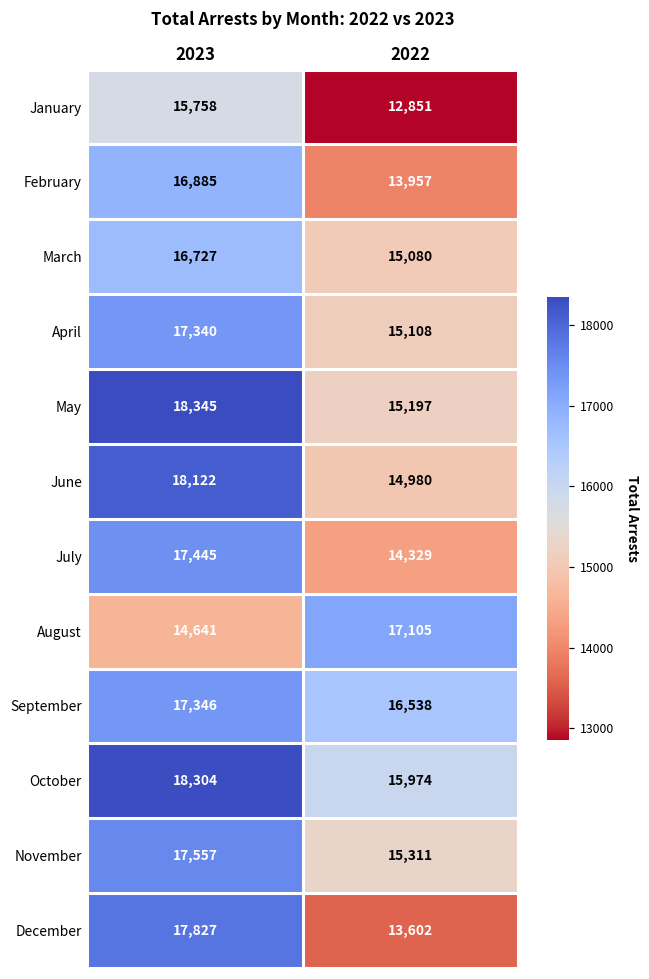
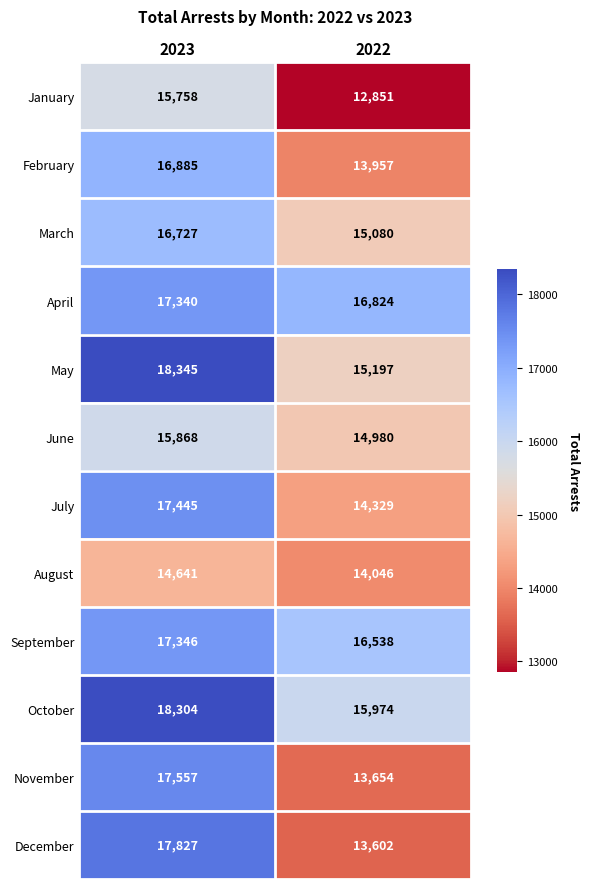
April, 2022: 15,108 -> 16,824
June, 2023: 18,122 -> 15,868
August, 2022: 17,105 -> 14,046
November, 2022: 15,311 -> 13,654
